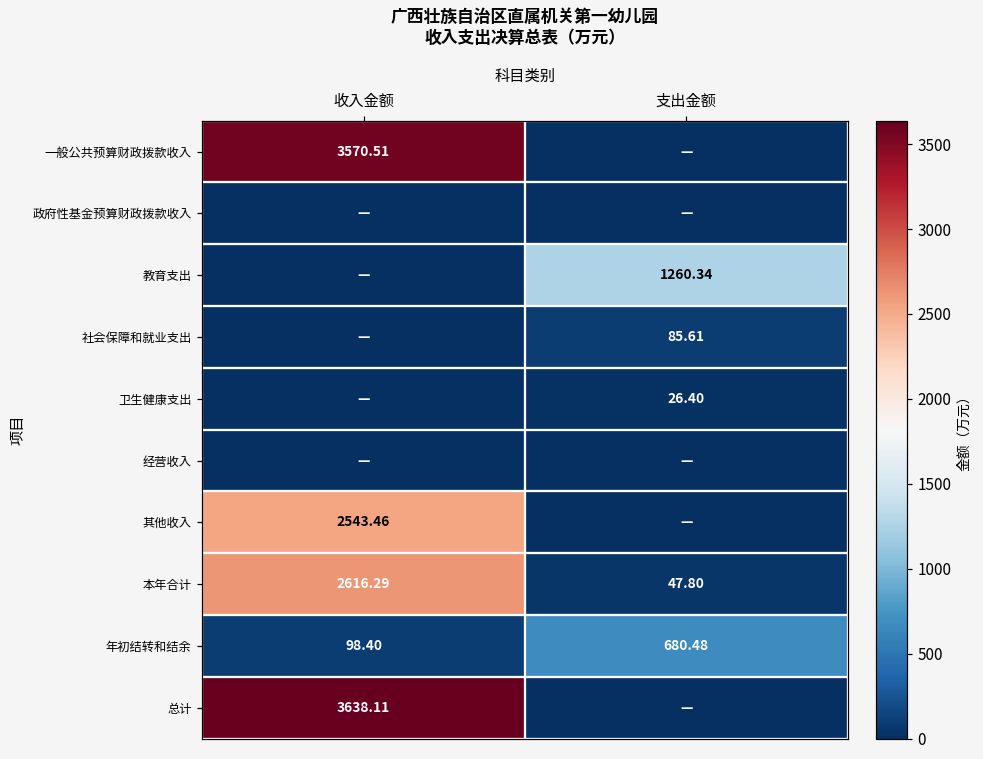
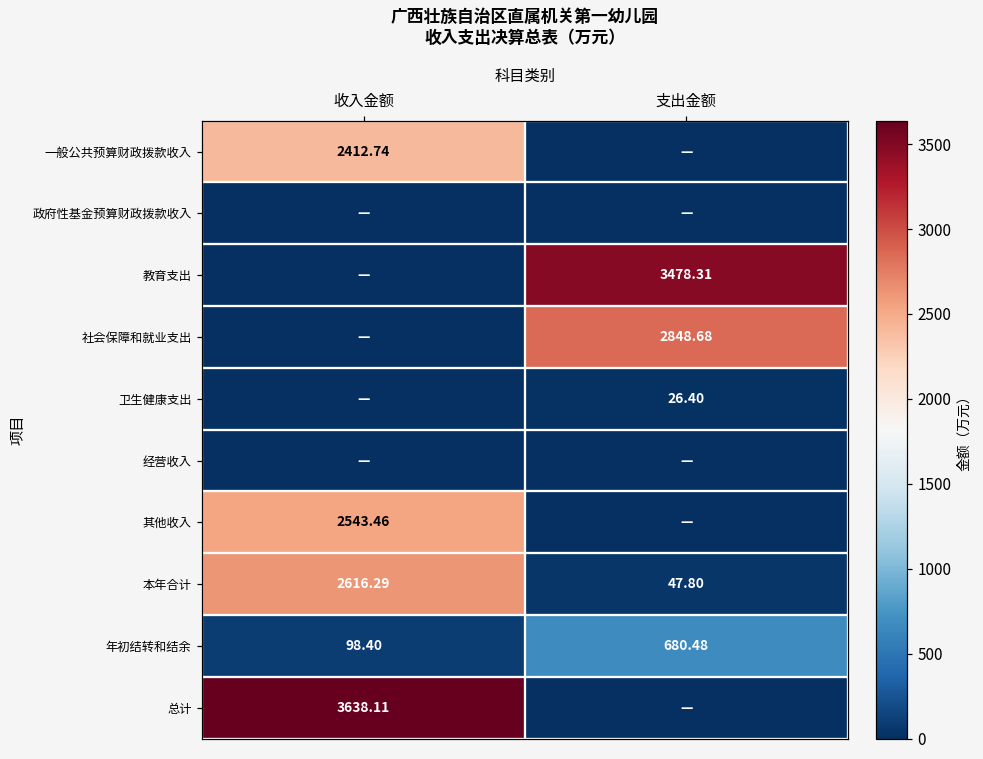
一般公共预算财政拨款收入, 收入金额: 3570.51 -> 2412.74
教育支出, 支出金额: 1260.34 -> 3478.31
社会保障和就业支出, 支出金额: 85.61 -> 2848.68
